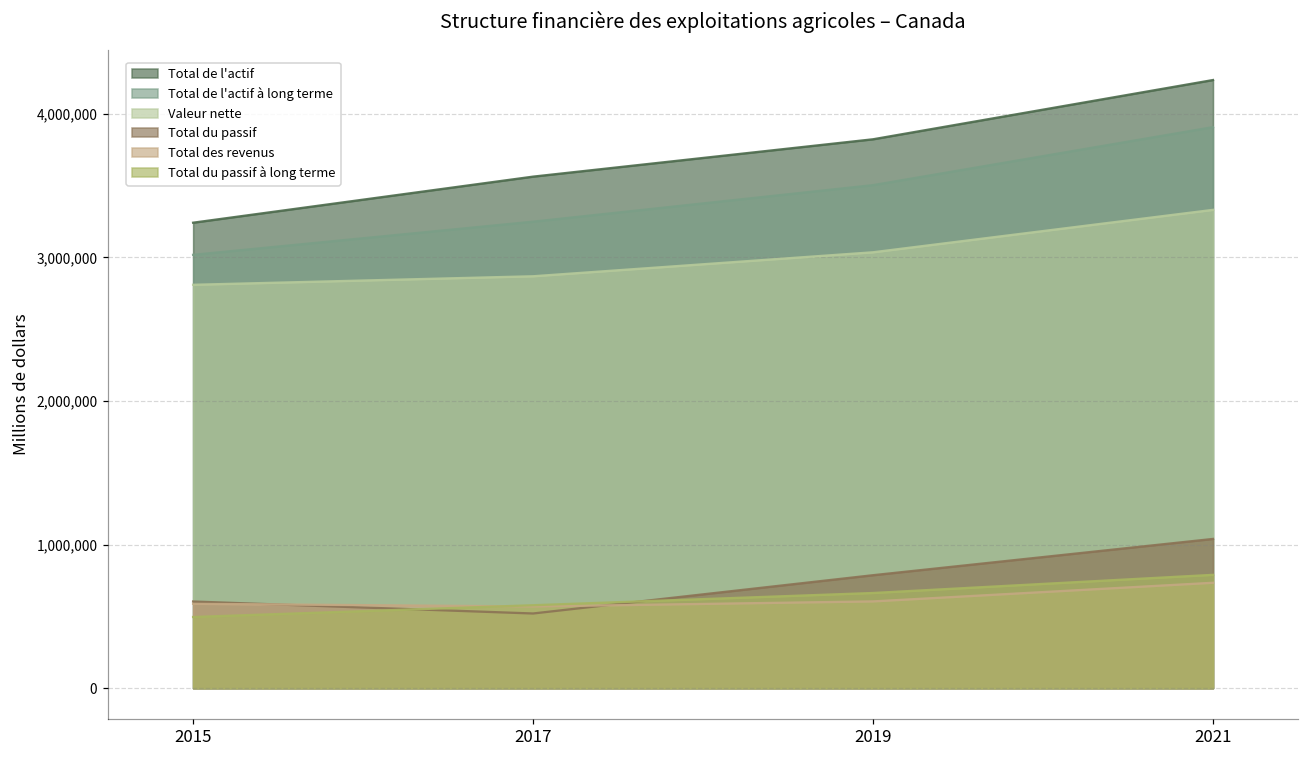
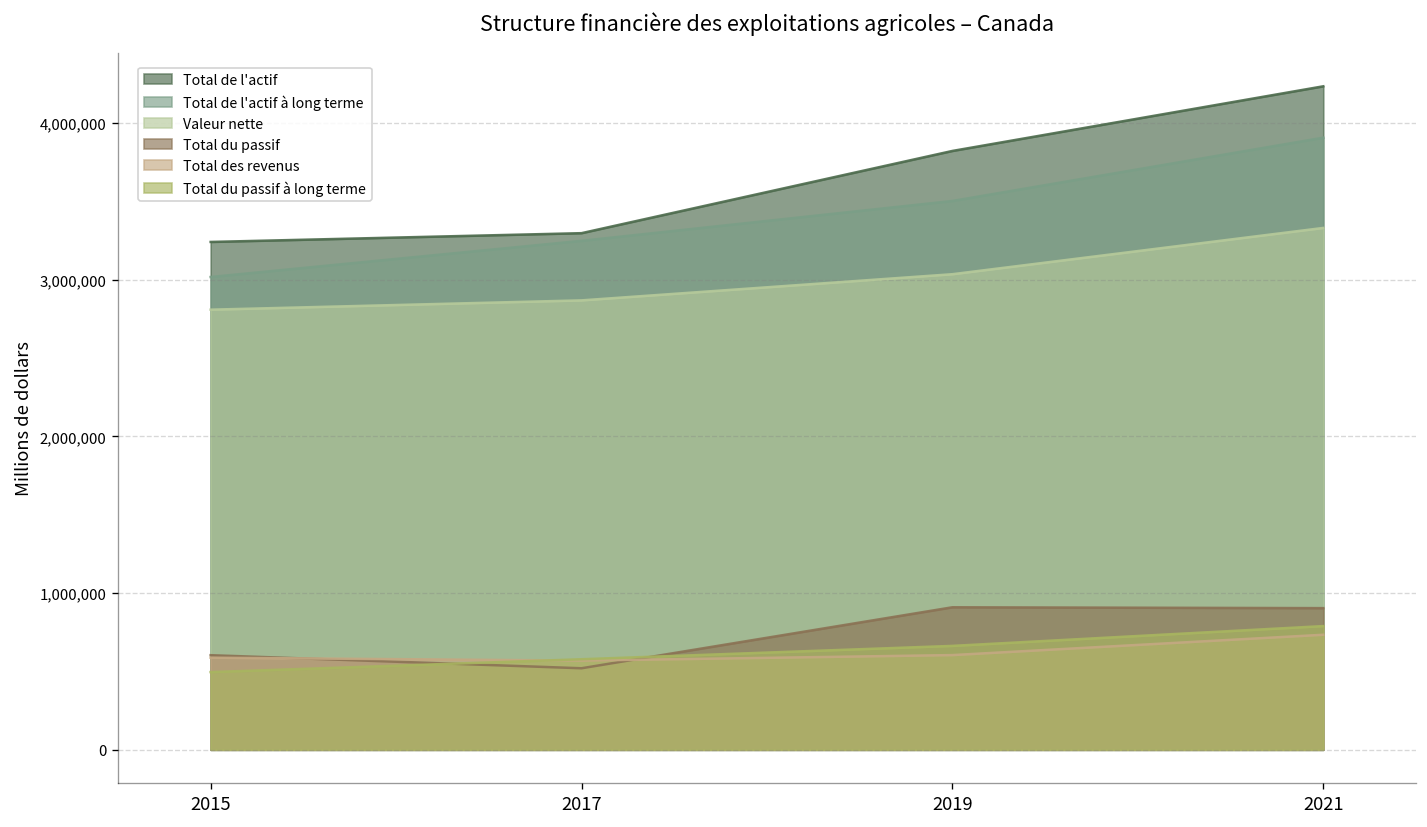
Total de l'actif, 2017: 3,560,000 -> 3,300,000
Total du passif, 2019: 790,000 -> 910,000
Total du passif, 2021: 1,040,000 -> 900,000
